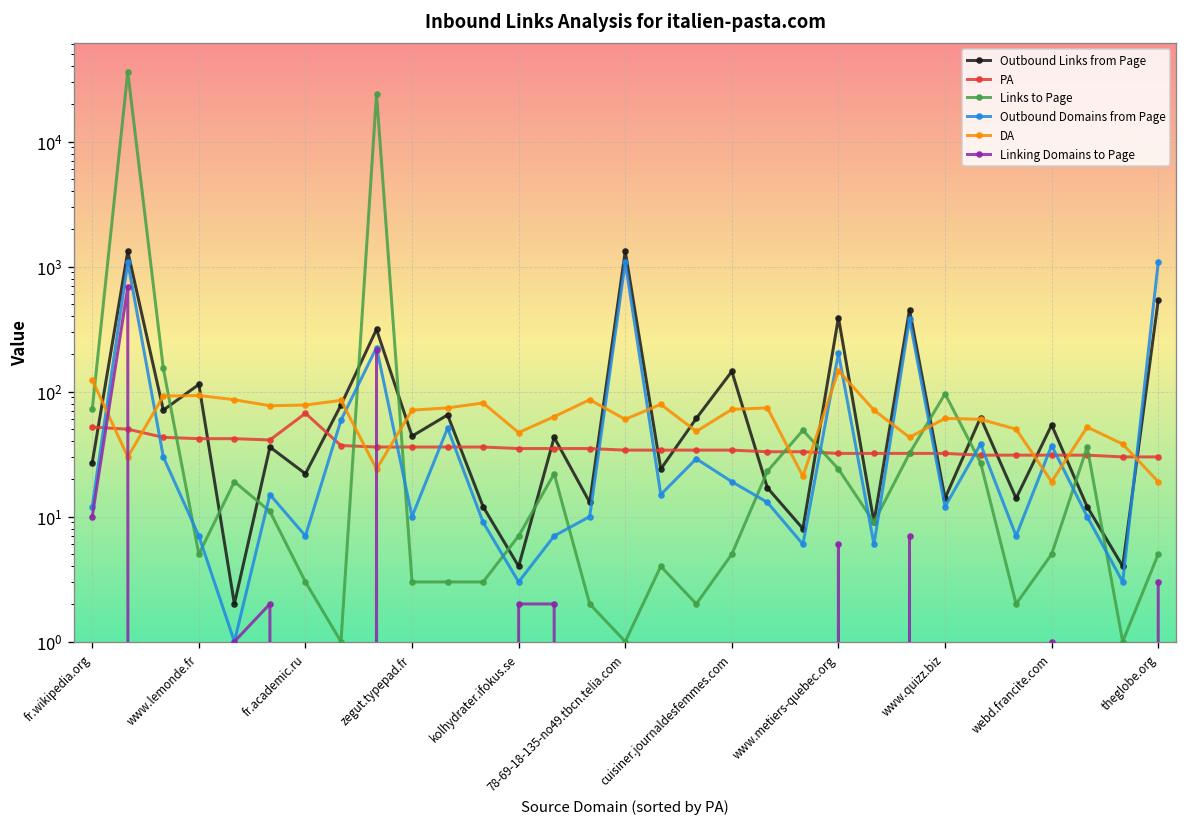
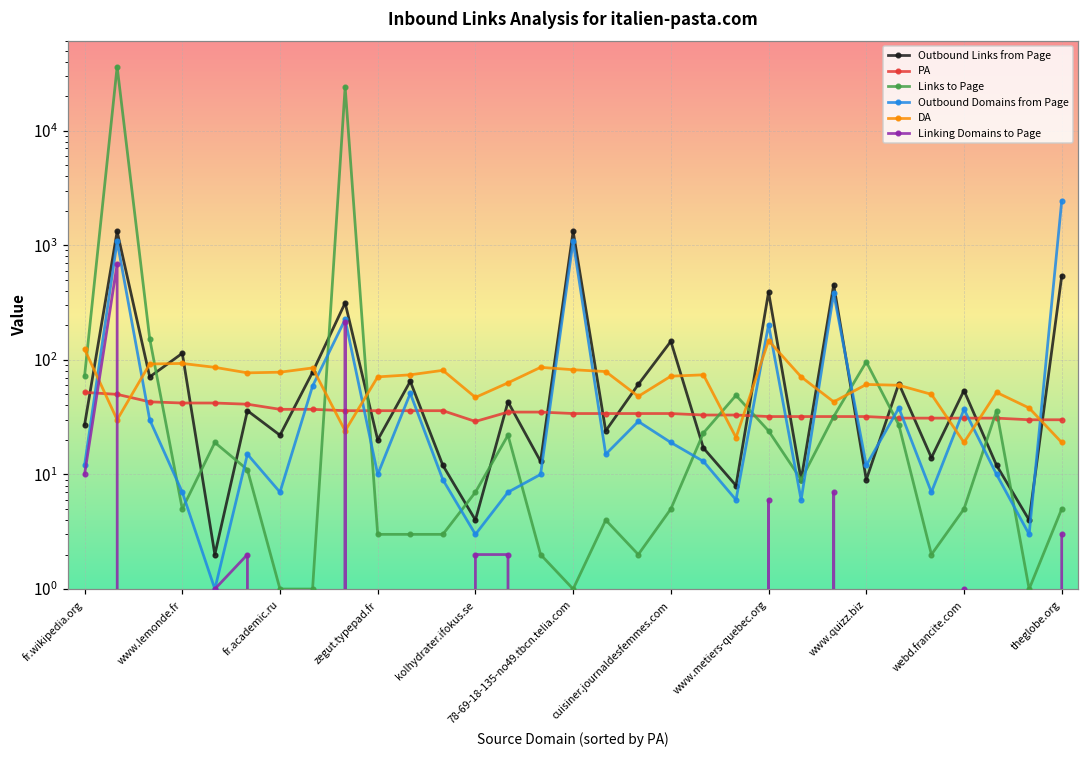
PA, fr.academic.ru: 70 -> 37
Links to Page, fr.academic.ru: 3 -> 1
Outbound Links from Page, zegut.typepad.fr: 44 -> 20
PA, kolhydrater.ifokus.se: 35 -> 29
DA, 78-69-18-135-no49.tbcn.telia.com: 60 -> 80
Outbound Links from Page, www.quizz.biz: 14 -> 9
Outbound Domains from Page, theglobe.org: 1100 -> 2400
